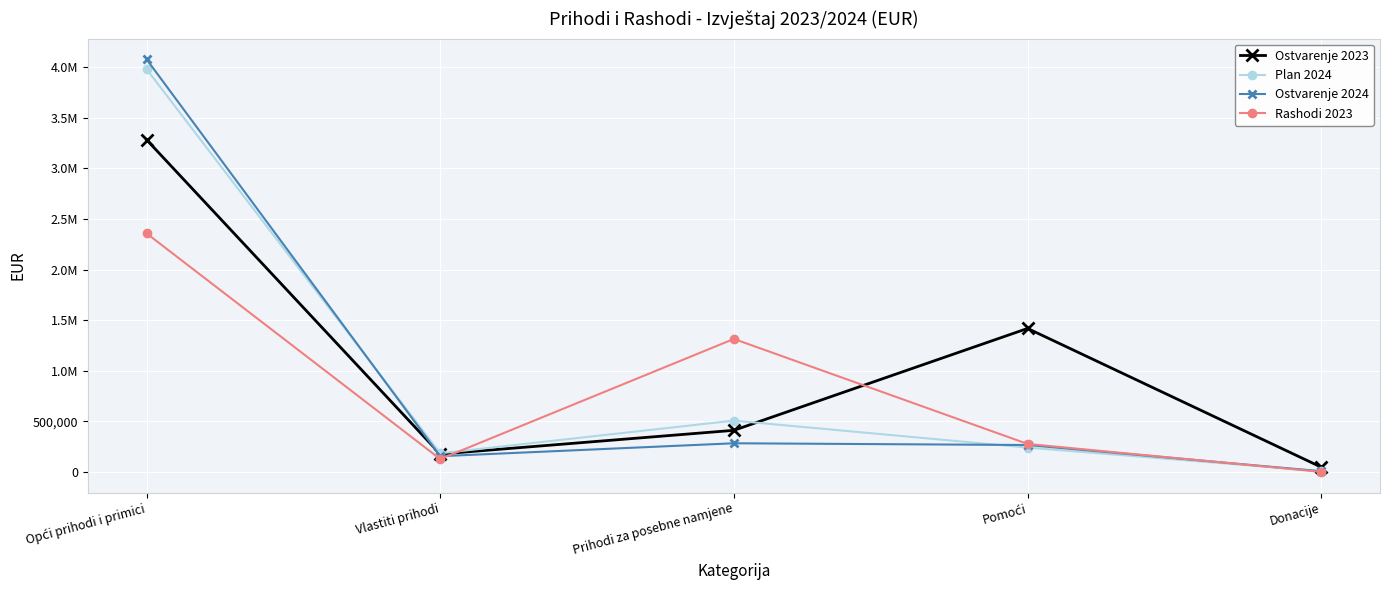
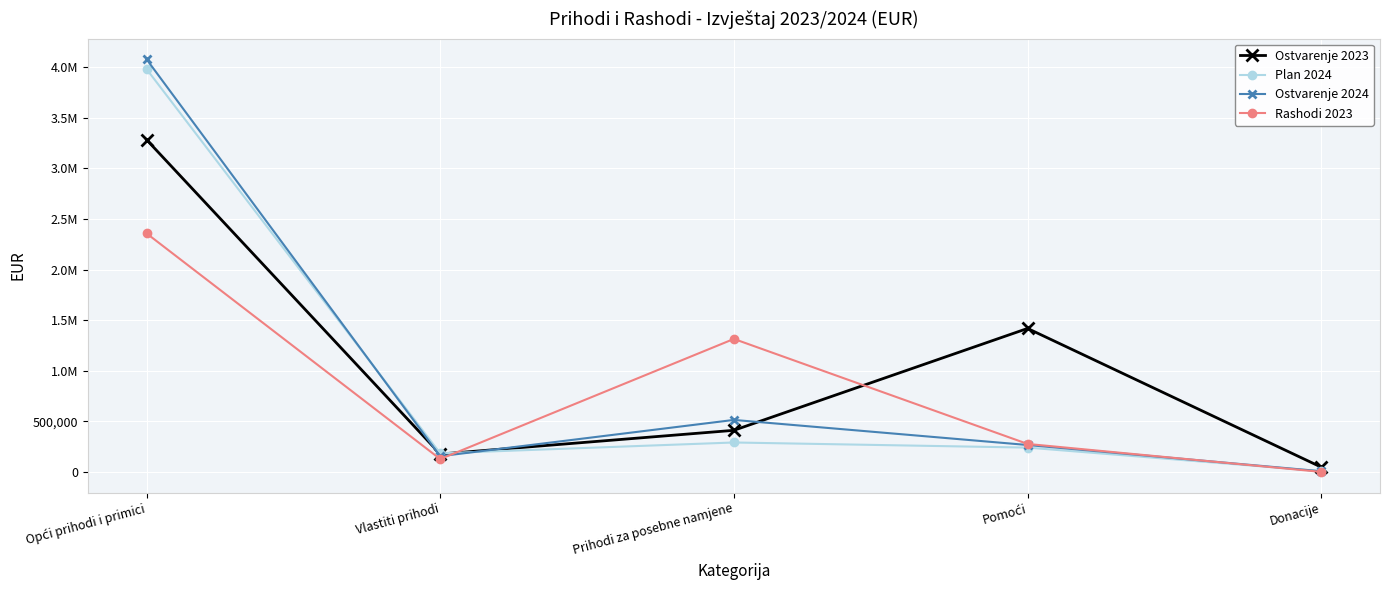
Plan 2024, Prihodi za posebne namjene: 510,000 -> 290,000
Ostvarenje 2024, Prihodi za posebne namjene: 280,000 -> 510,000
